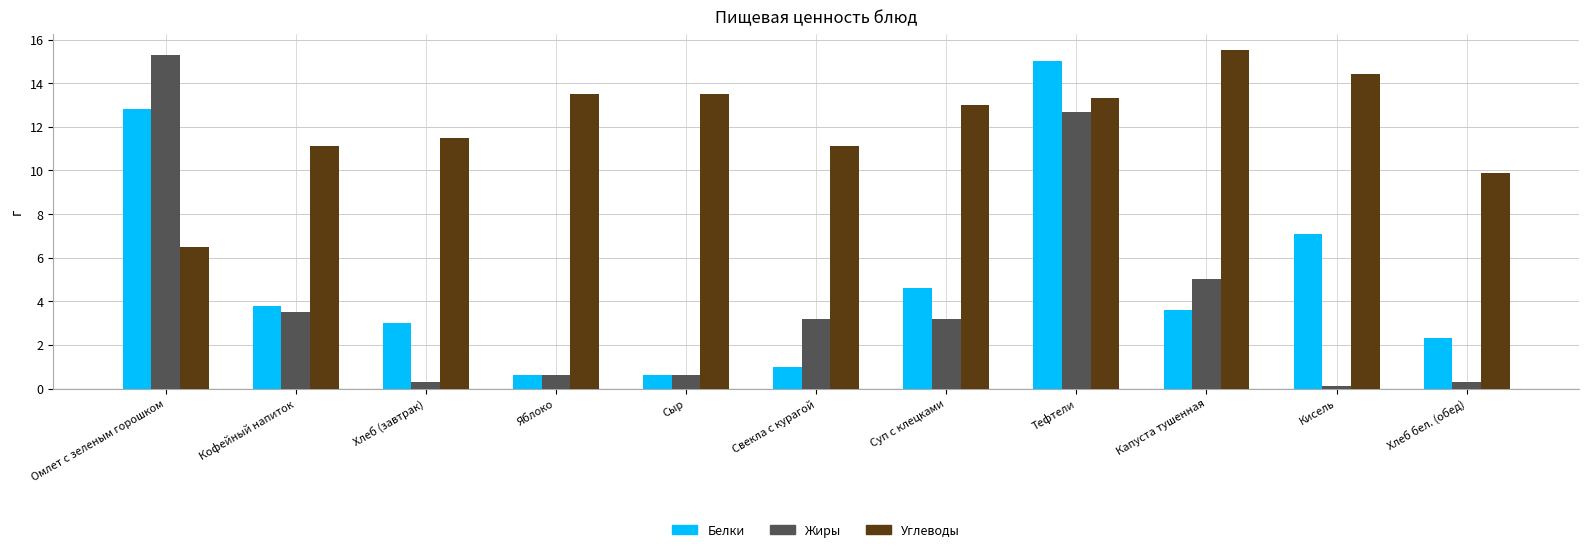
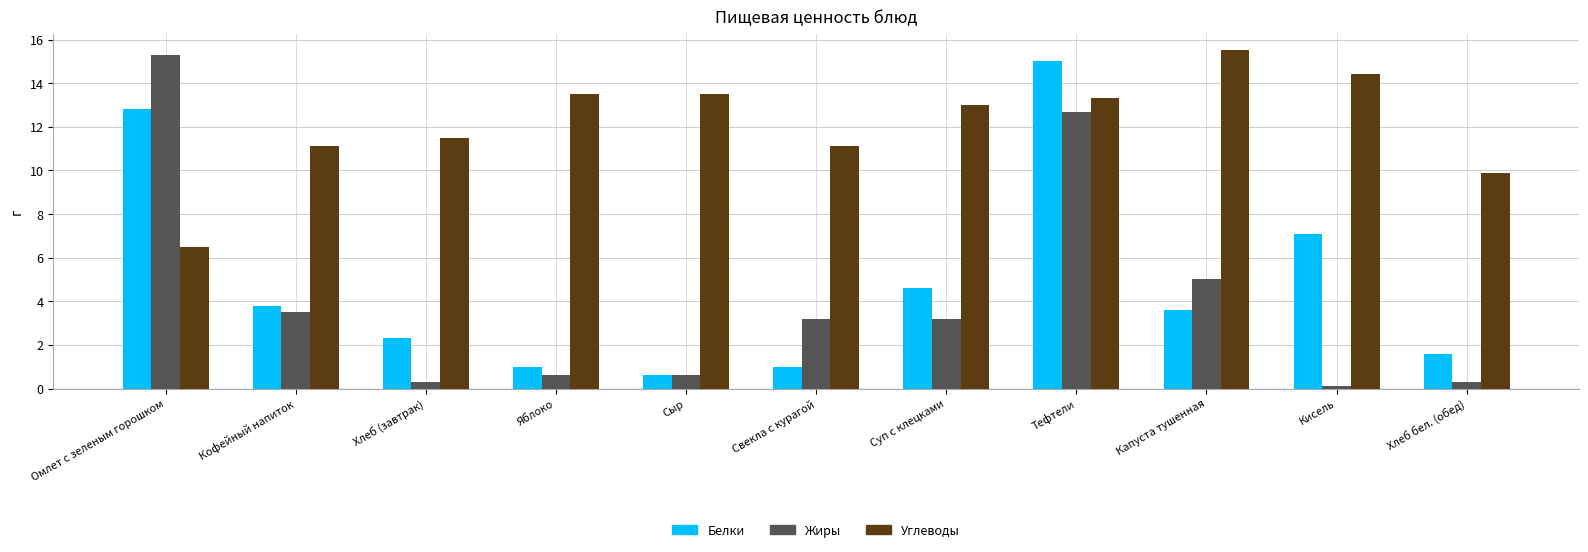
Белки, Хлеб (завтрак): 3.0 -> 2.3
Белки, Яблоко: 0.6 -> 1.0
Белки, Хлеб бел. (обед): 2.3 -> 1.6
